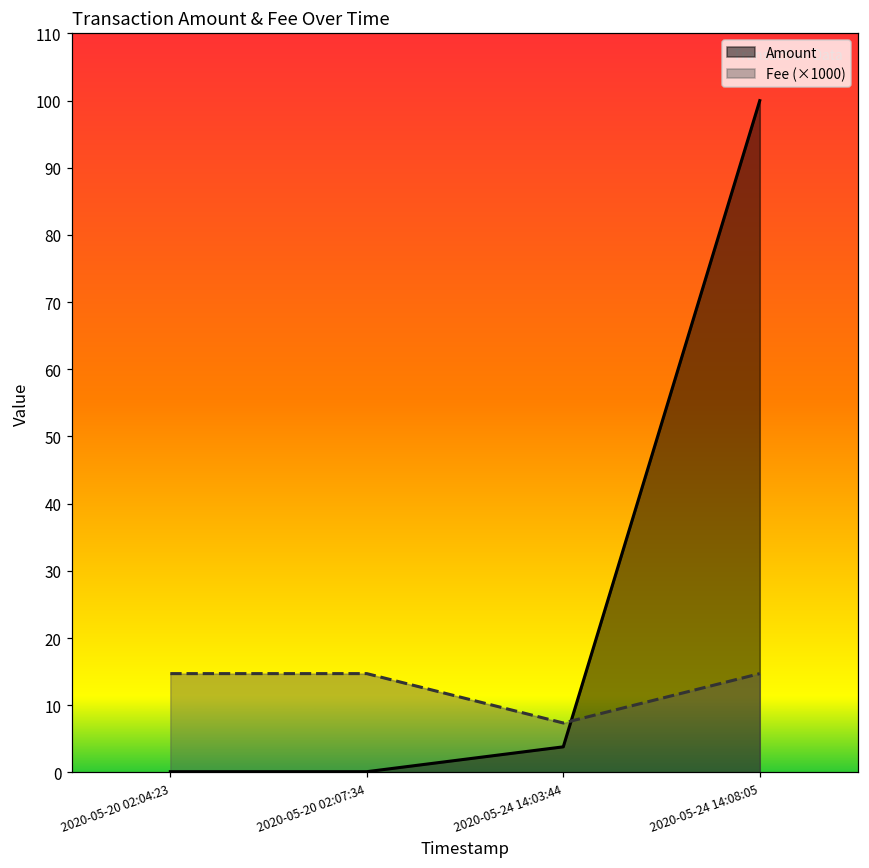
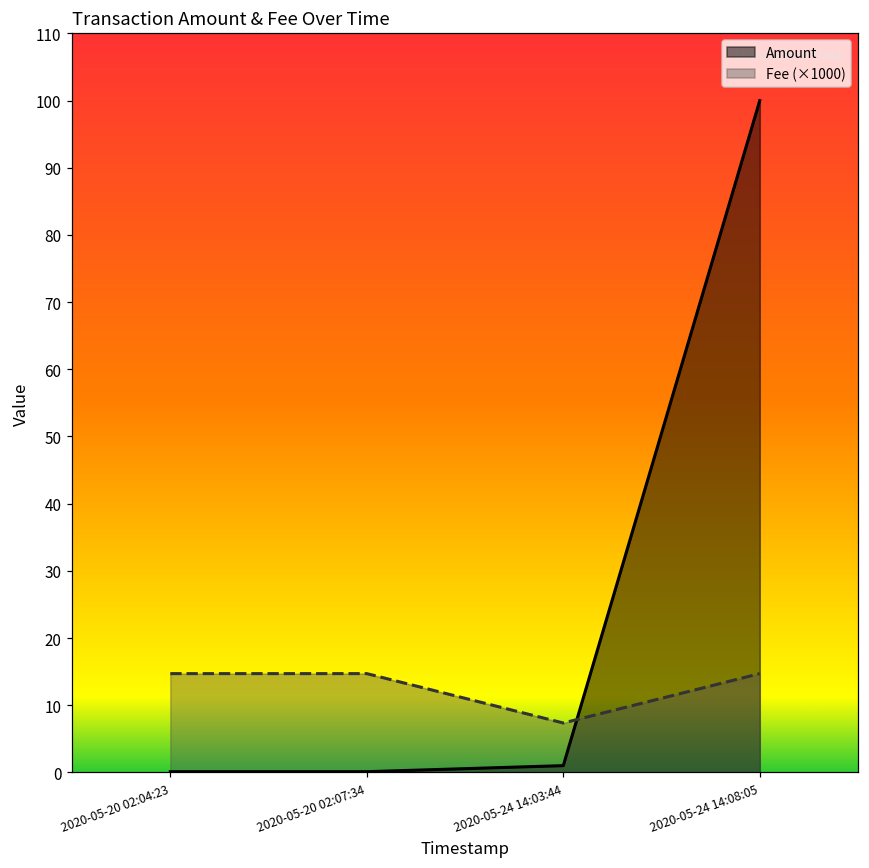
Amount, 2020-05-24 14:03:44: 4 -> 1
